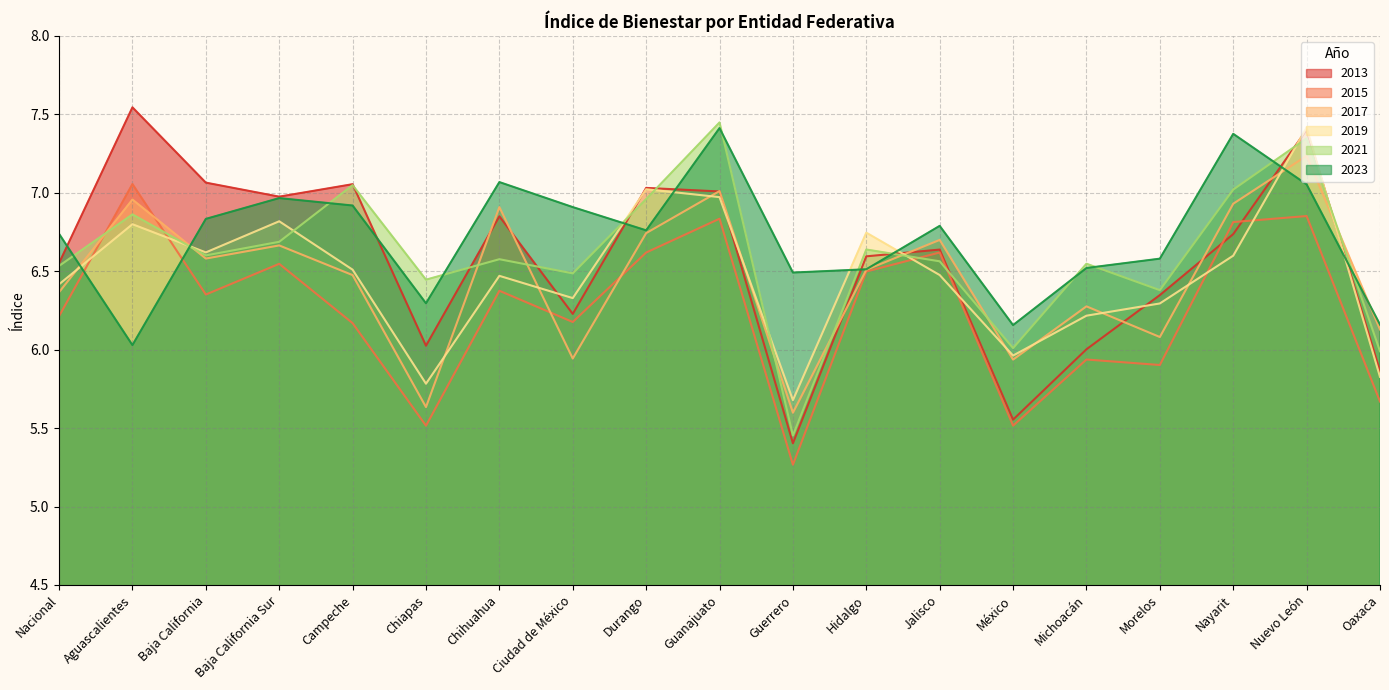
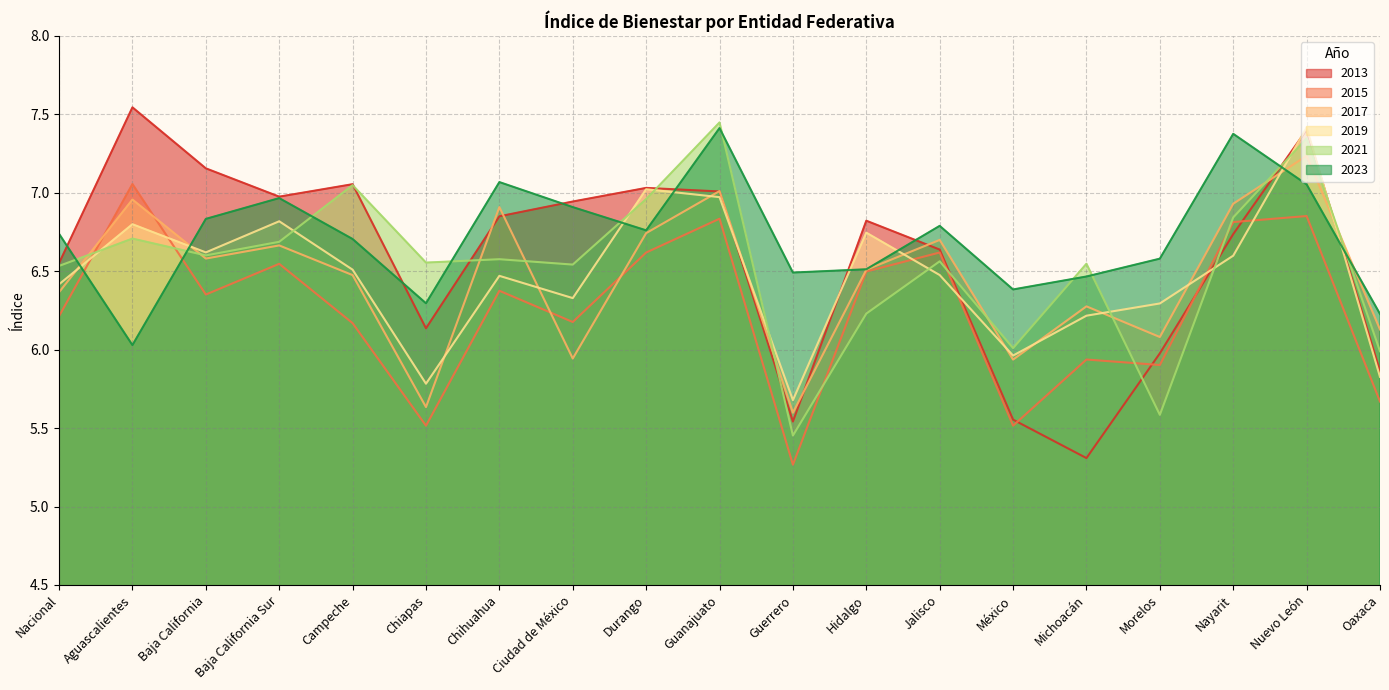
2021, Aguascalientes: 6.86 -> 6.71
2013, Baja California: 7.06 -> 7.16
2023, Campeche: 6.92 -> 6.71
2013, Chiapas: 6.03 -> 6.14
2021, Chiapas: 6.45 -> 6.56
2013, Ciudad de México: 6.23 -> 6.94
2021, Ciudad de México: 6.49 -> 6.54
2013, Guerrero: 5.40 -> 5.54
2013, Hidalgo: 6.60 -> 6.82
2021, Hidalgo: 6.64 -> 6.23
2023, México: 6.16 -> 6.38
2013, Michoacán: 6.00 -> 5.31
2023, Michoacán: 6.52 -> 6.47
2013, Morelos: 6.35 -> 5.98
2021, Morelos: 6.38 -> 5.58
2021, Nayarit: 7.02 -> 6.84
2023, Oaxaca: 6.16 -> 6.23
